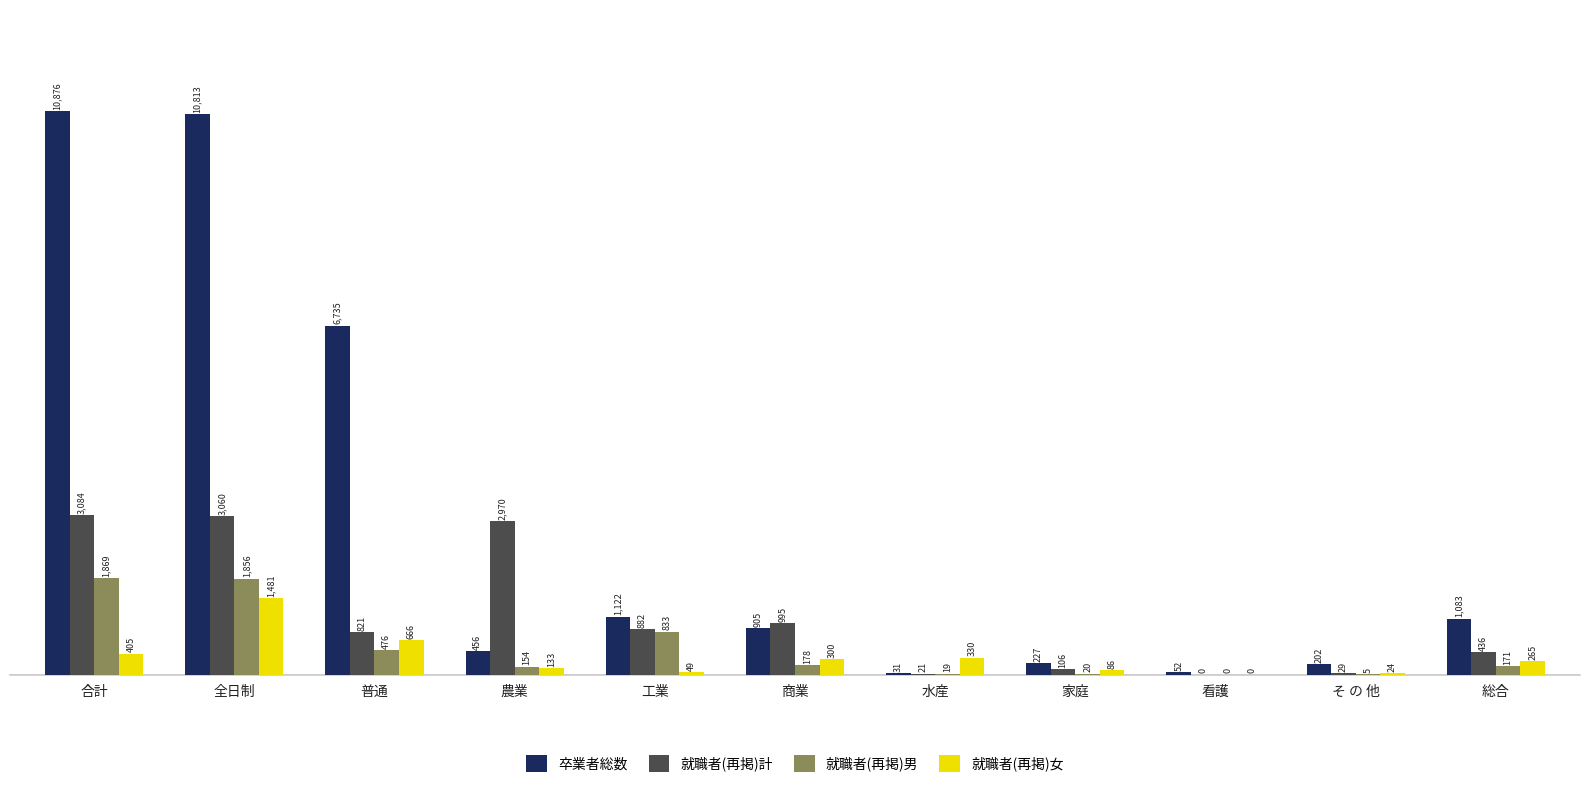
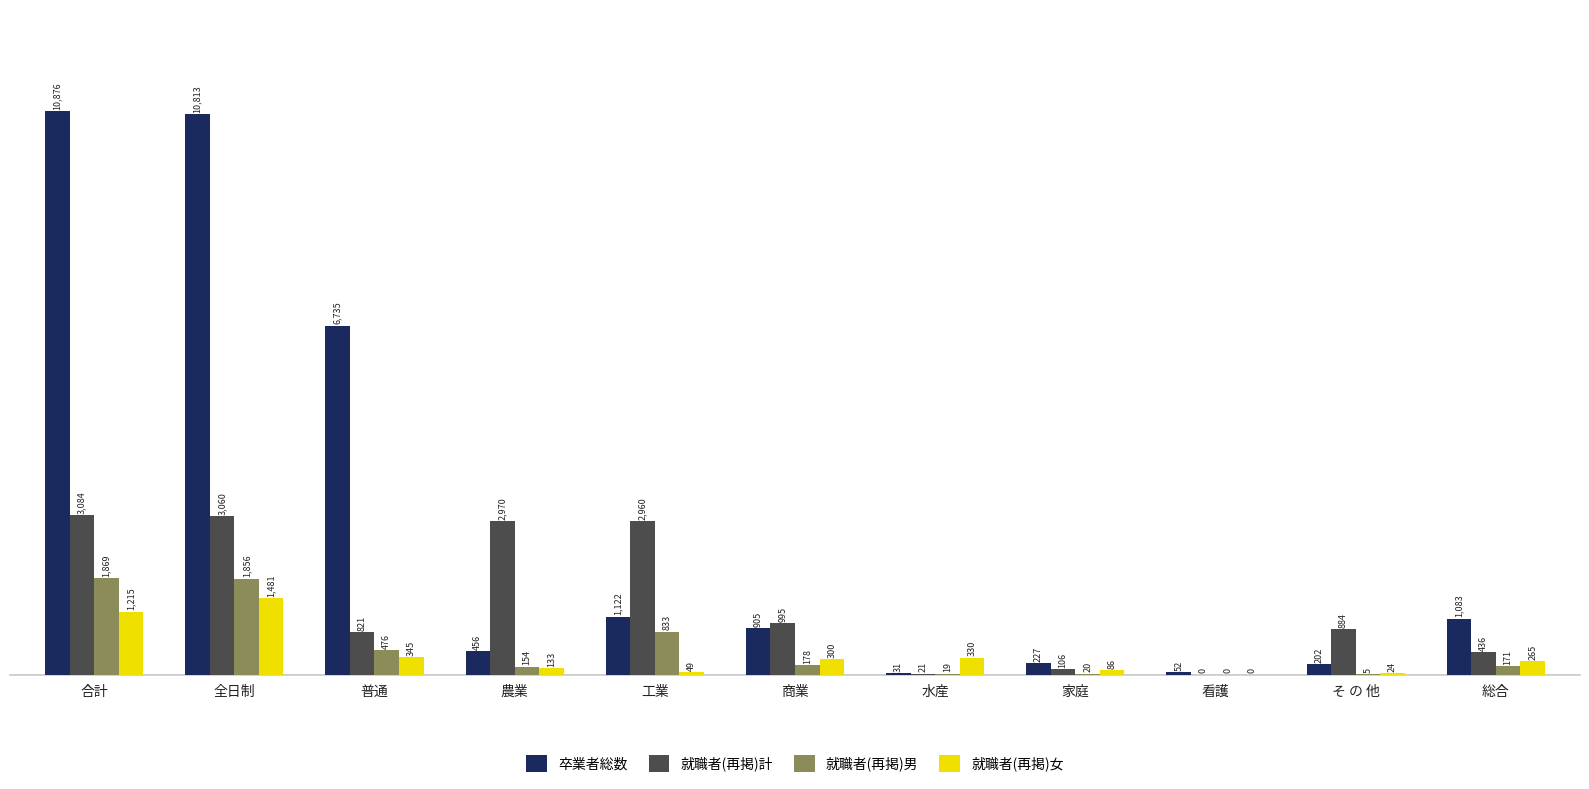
就職者(再掲)女, 合計: 405 -> 1,215
就職者(再掲)女, 普通: 666 -> 345
就職者(再掲)計, 工業: 882 -> 2,960
就職者(再掲)計, そ の 他: 29 -> 884
